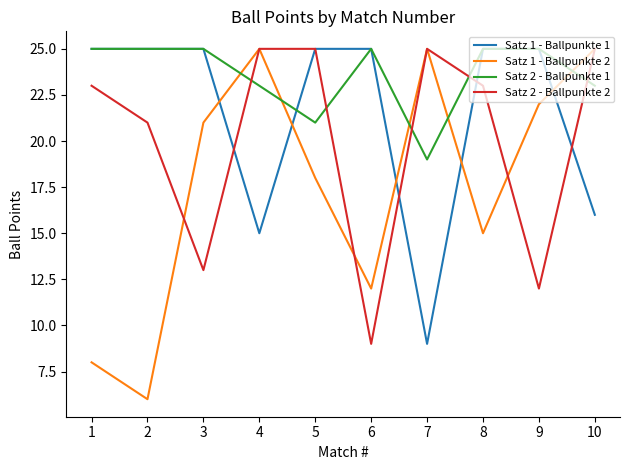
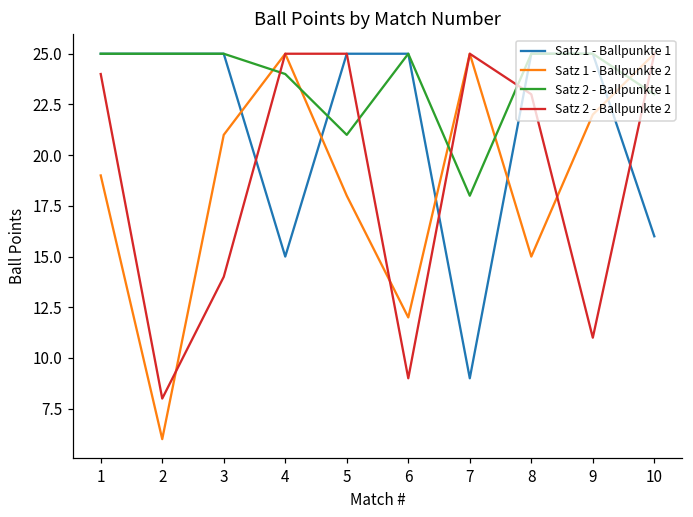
Satz 1 - Ballpunkte 2, 1: 8 -> 19
Satz 2 - Ballpunkte 2, 1: 23 -> 24
Satz 2 - Ballpunkte 2, 2: 21 -> 8
Satz 2 - Ballpunkte 2, 3: 13 -> 14
Satz 2 - Ballpunkte 1, 4: 23 -> 24
Satz 2 - Ballpunkte 1, 7: 19 -> 18
Satz 2 - Ballpunkte 2, 9: 12 -> 11
